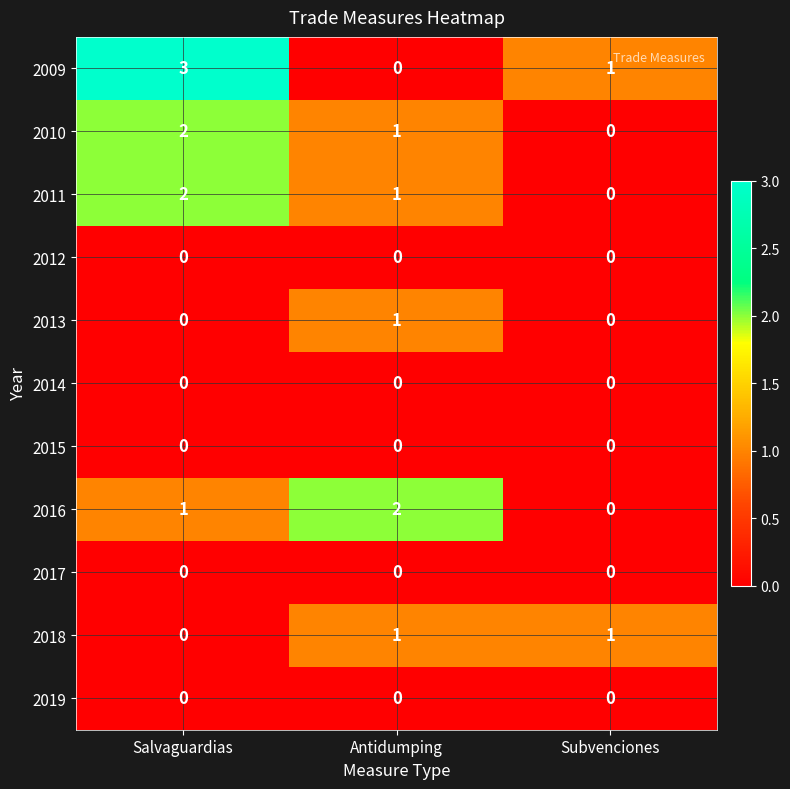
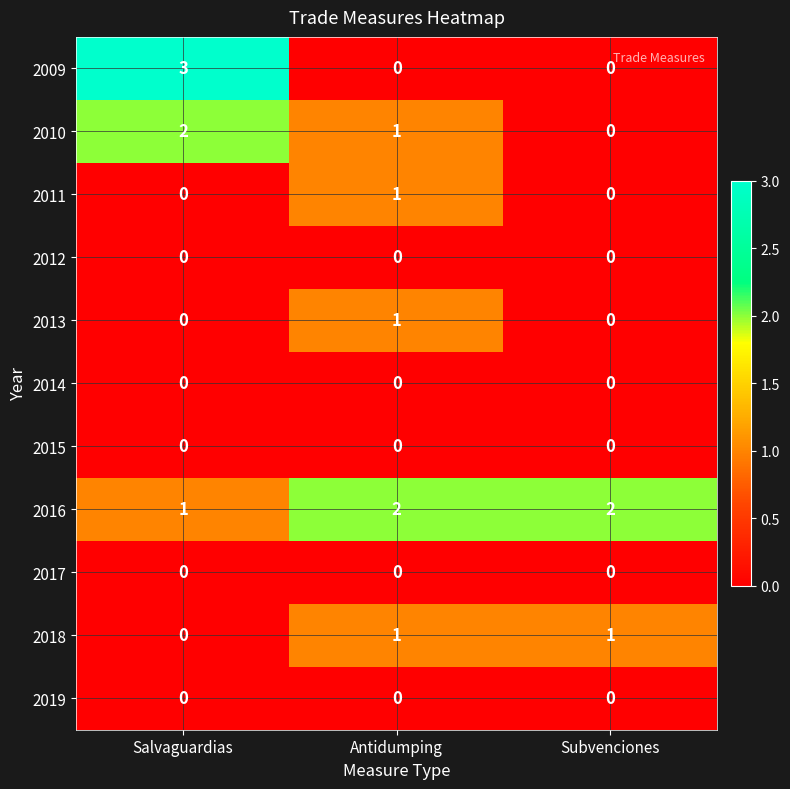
2009, Subvenciones: 1 -> 0
2011, Salvaguardias: 2 -> 0
2016, Subvenciones: 0 -> 2
